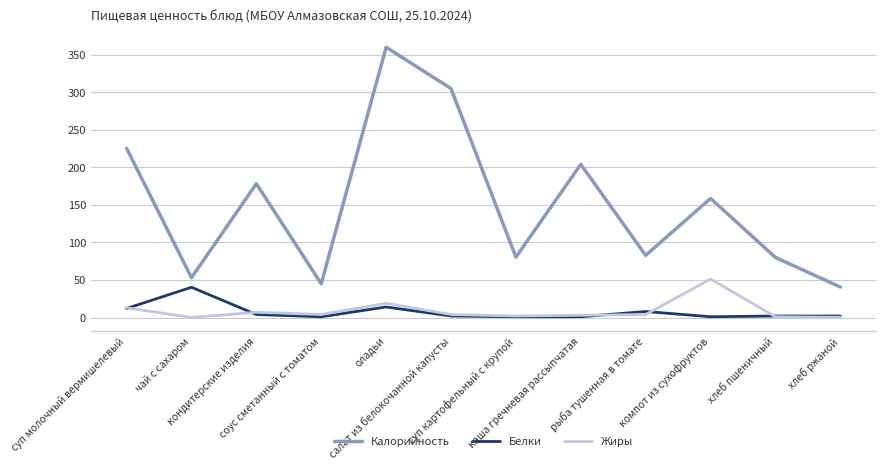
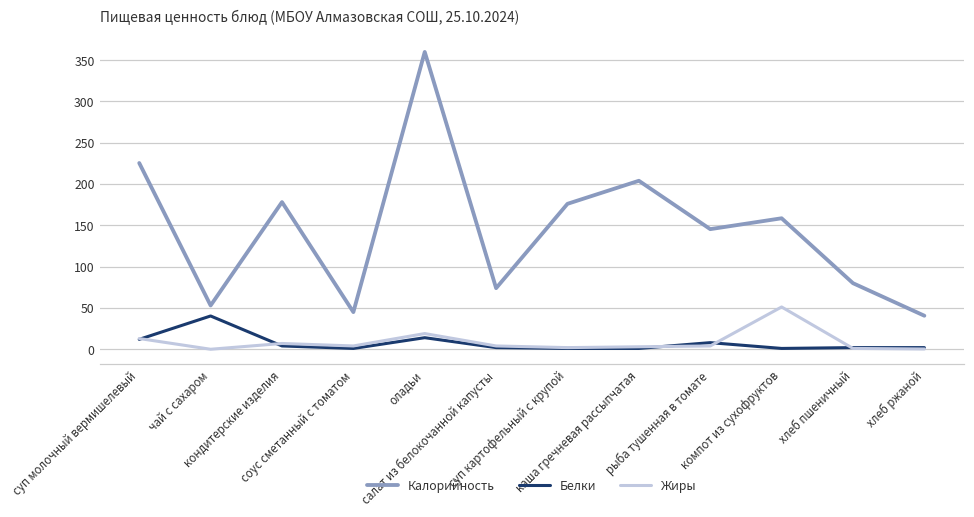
Калорийность, салат из белокочанной капусты: 300 -> 70
Калорийность, суп картофельный с крупой: 80 -> 180
Калорийность, рыба тушенная в томате: 80 -> 150
